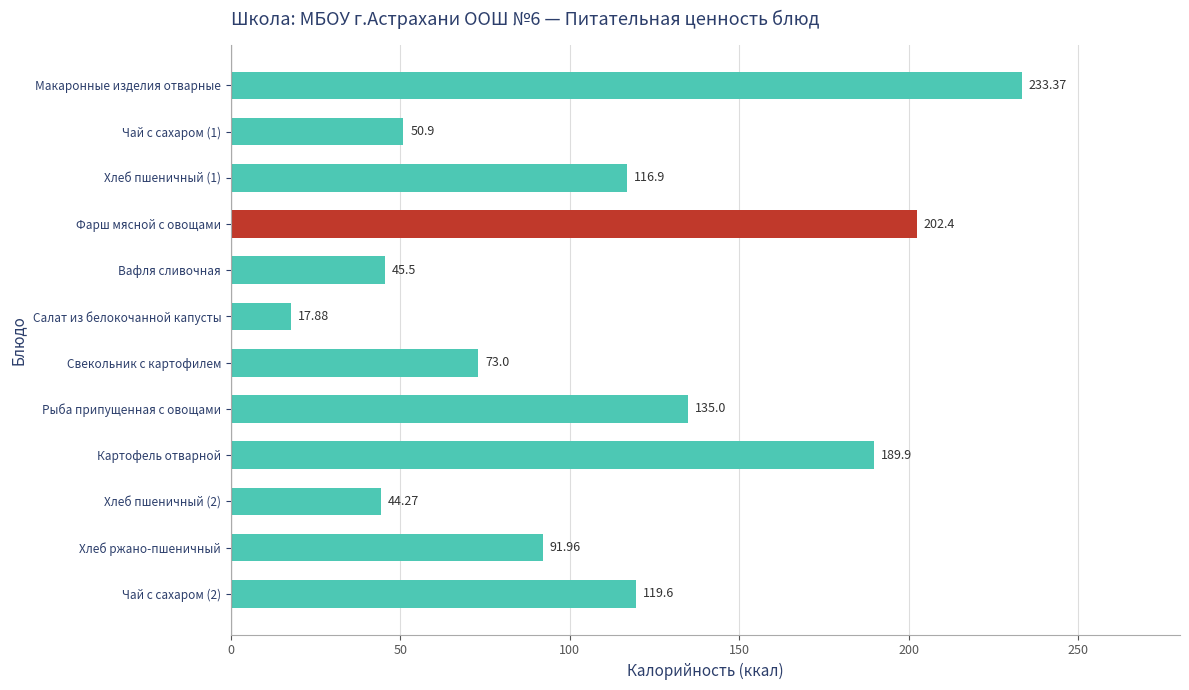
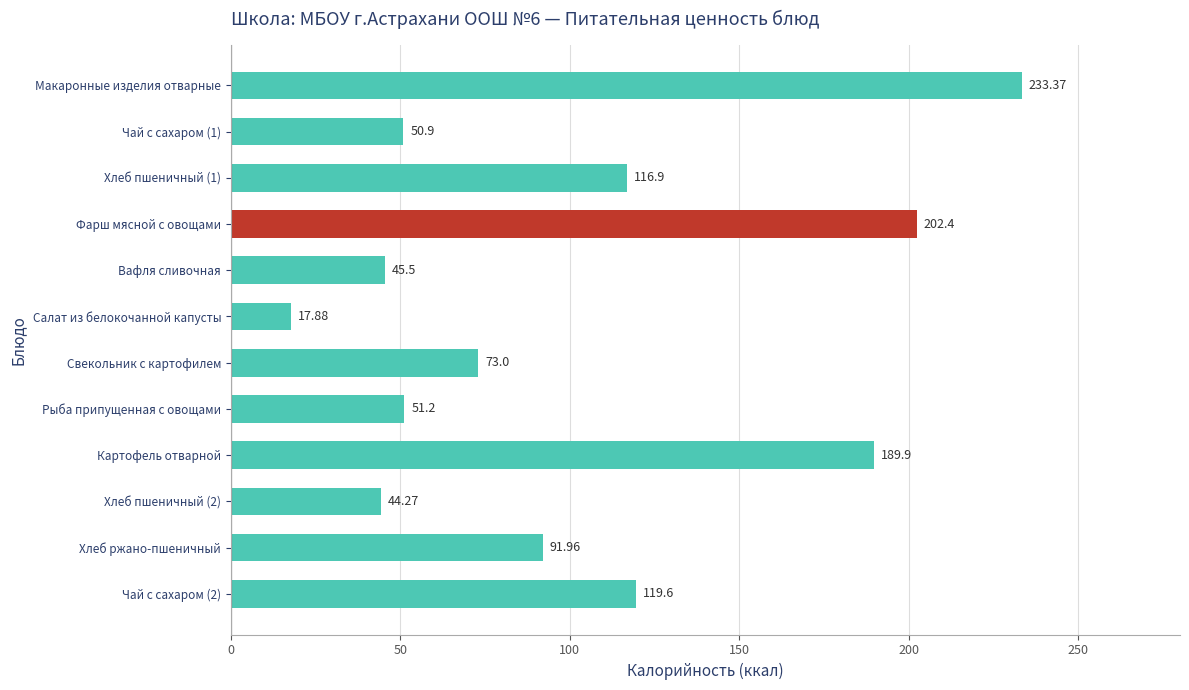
Рыба припущенная с овощами: 135.0 -> 51.2
